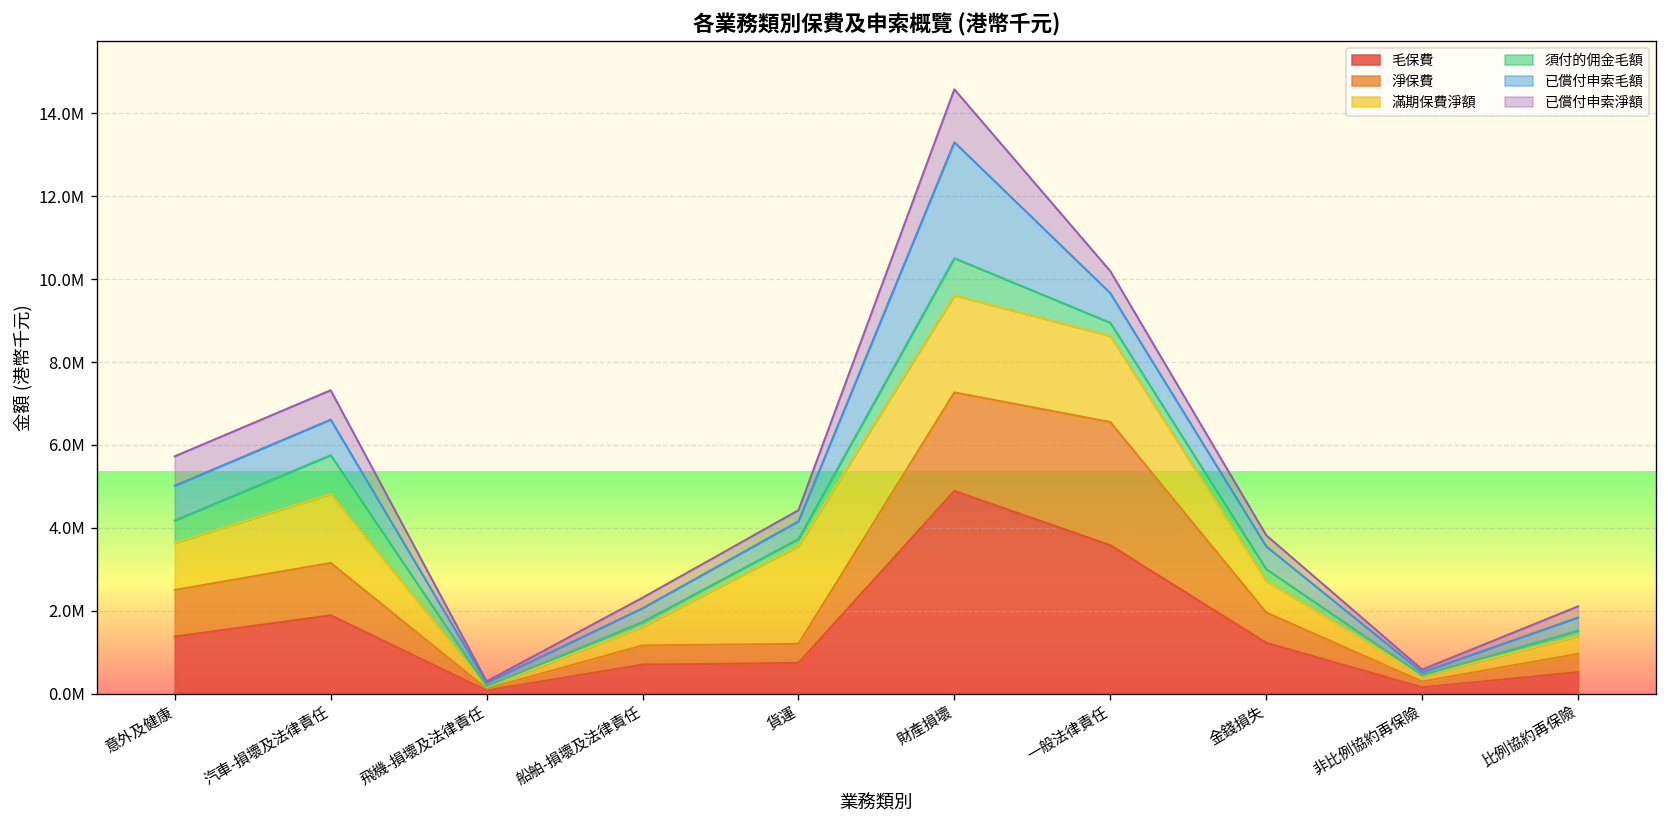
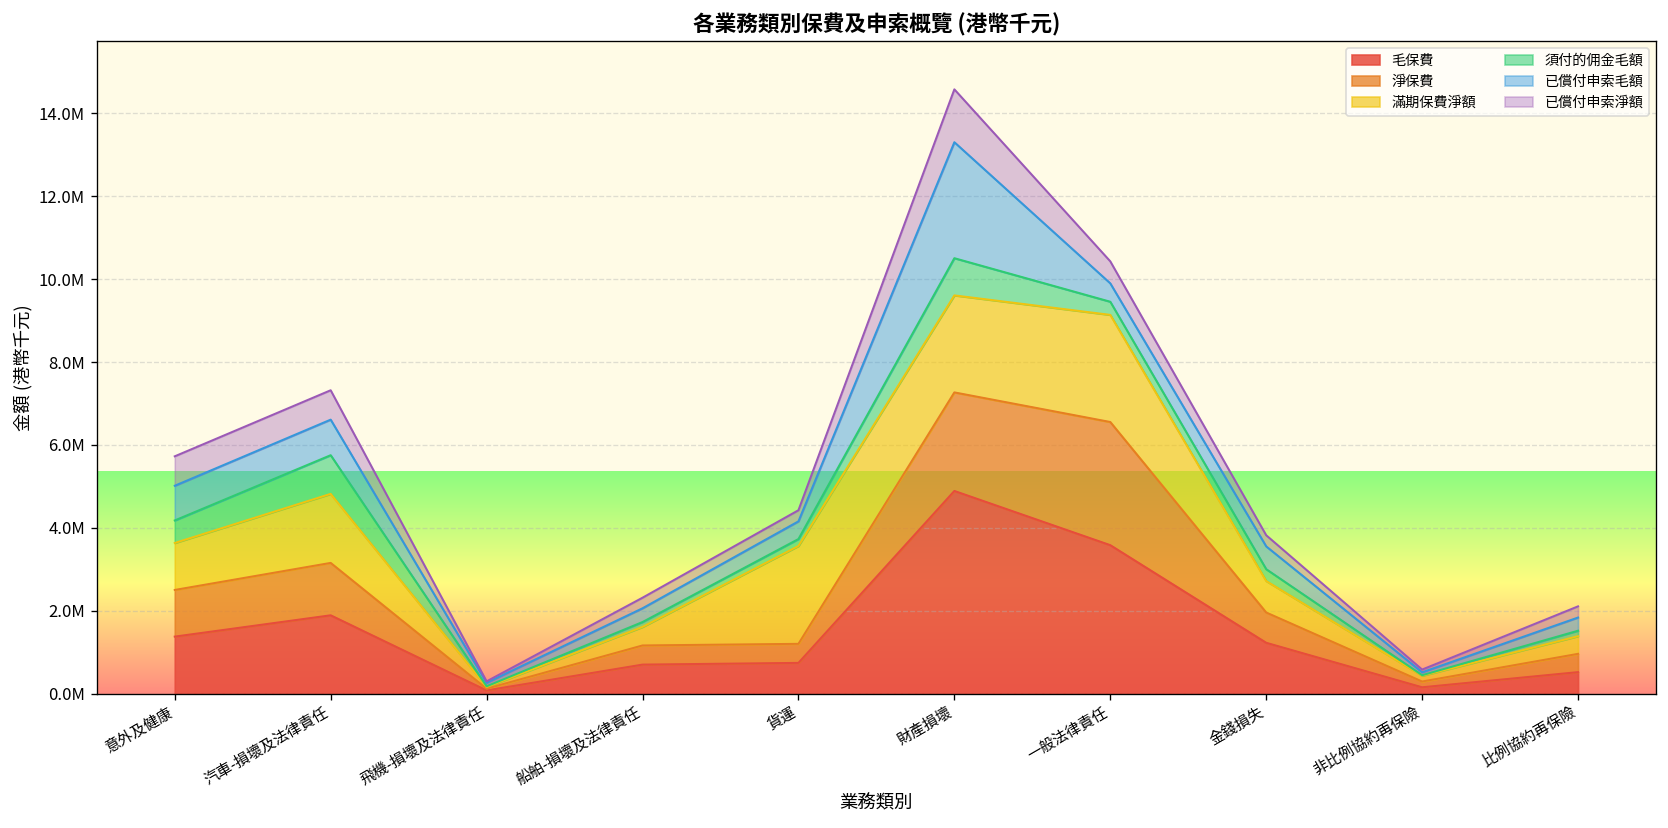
滿期保費淨額, 一般法律責任: 2100000 -> 2600000
已償付申索毛額, 一般法律責任: 700000 -> 400000
